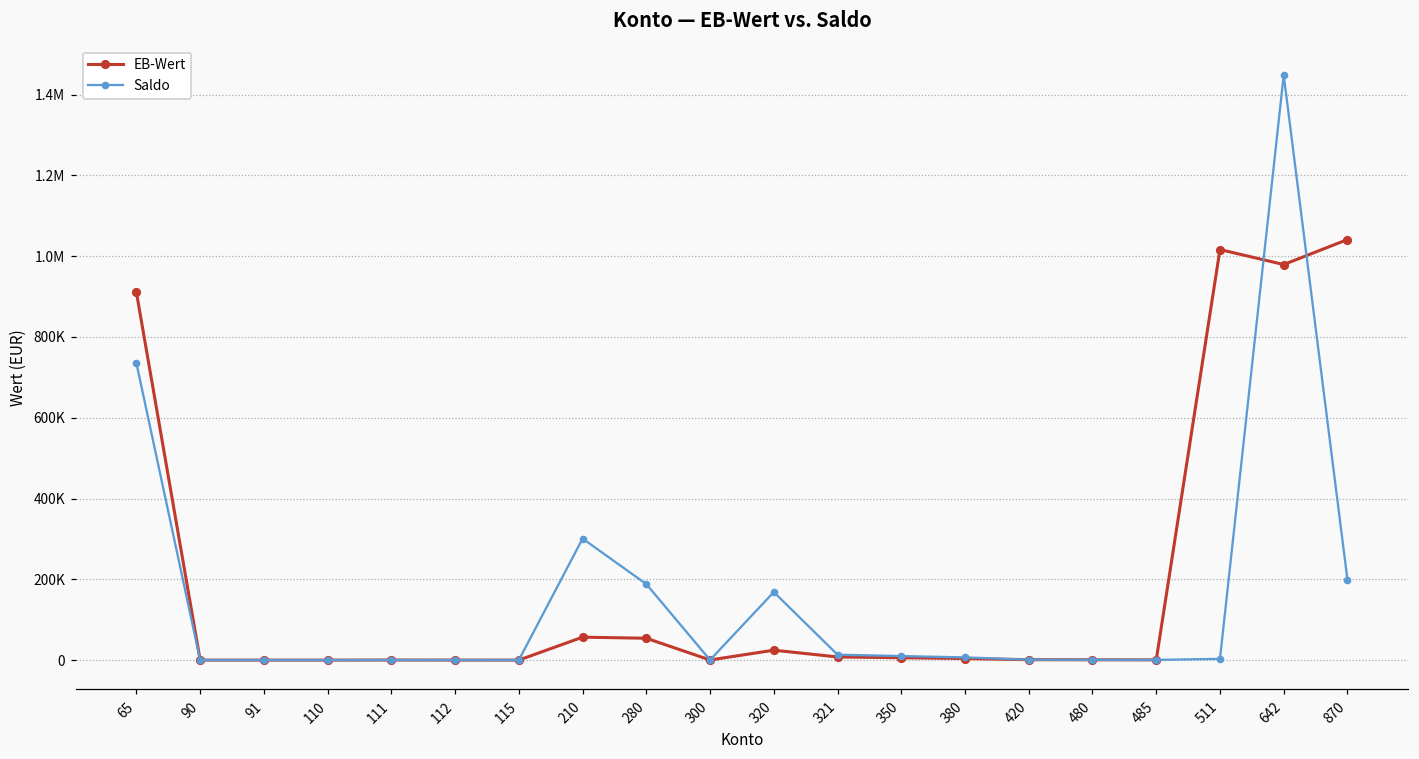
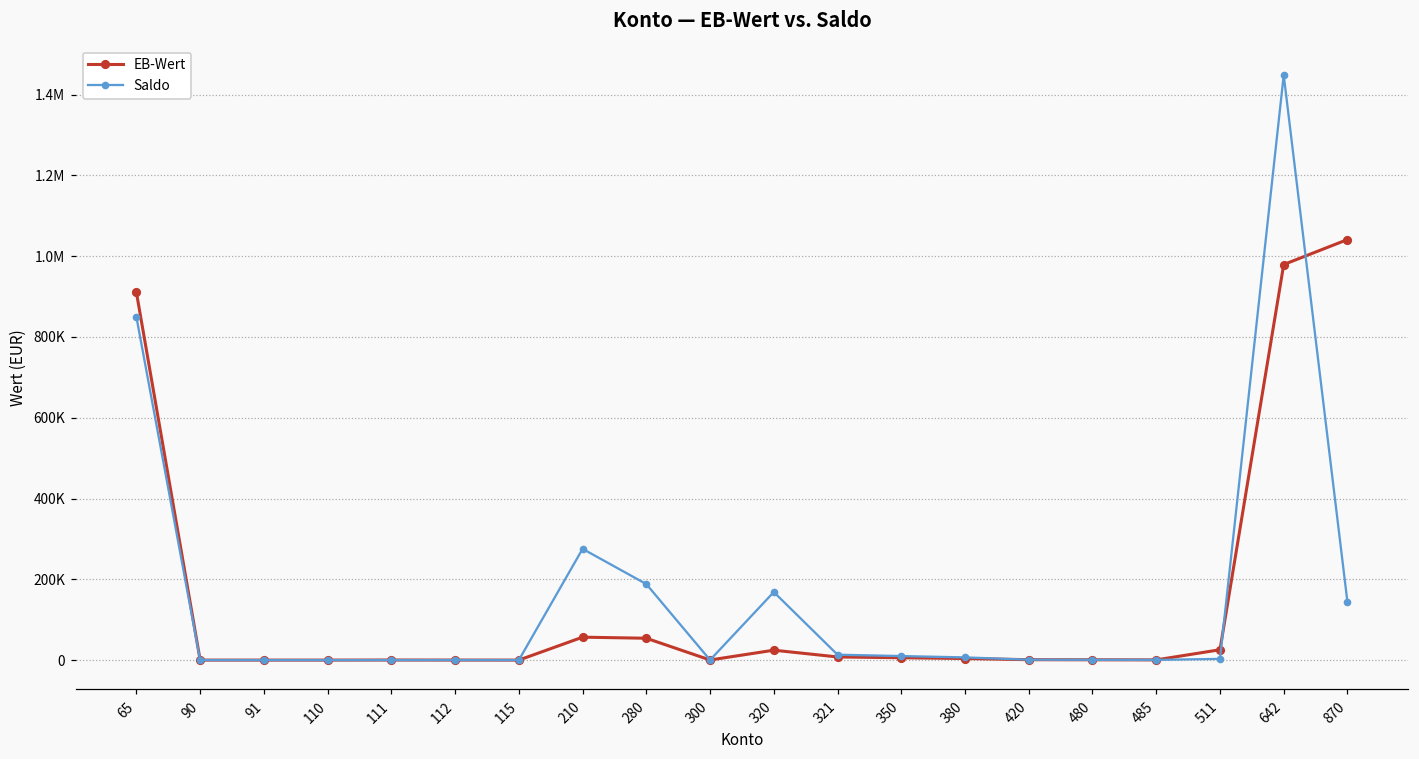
Saldo, 65: 740000 -> 850000
Saldo, 210: 300000 -> 280000
EB-Wert, 511: 1020000 -> 30000
Saldo, 870: 200000 -> 140000
